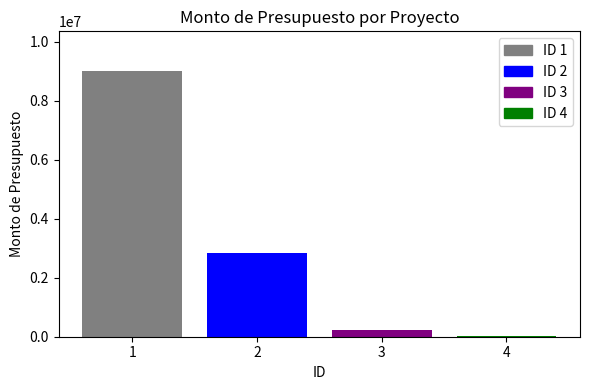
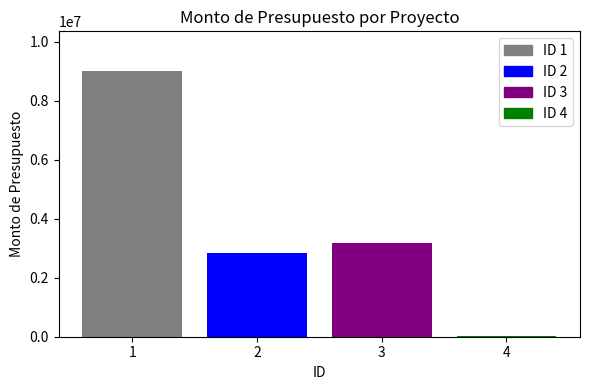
3: 200000 -> 3200000
